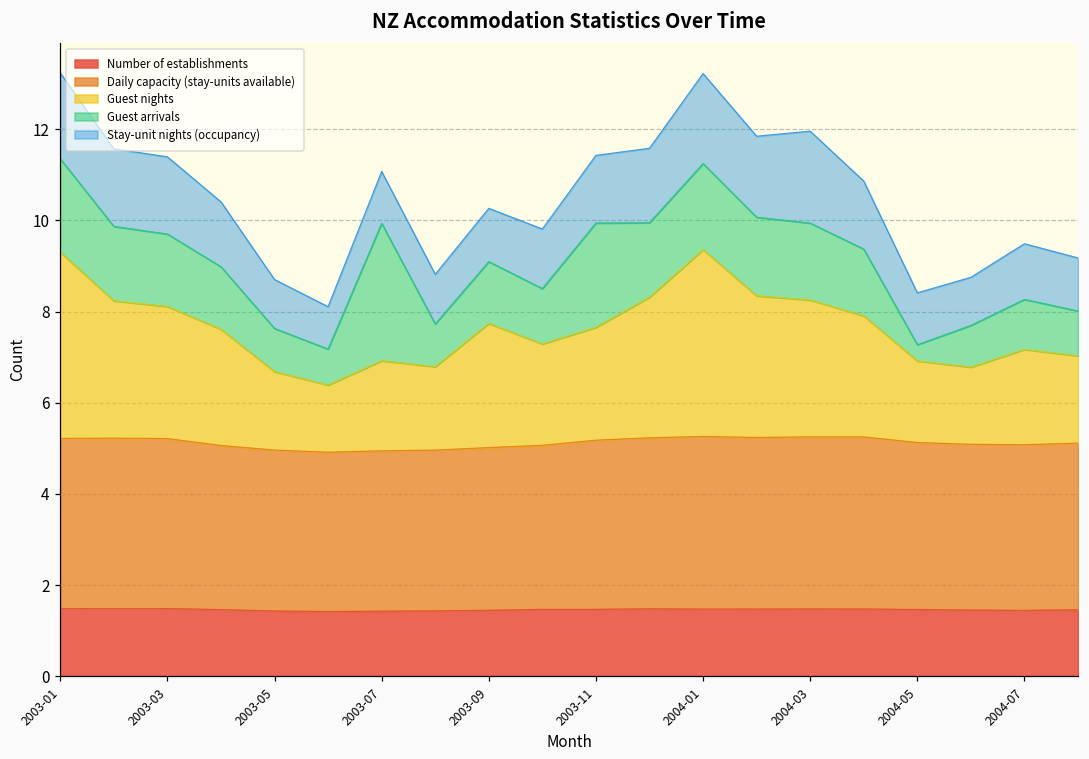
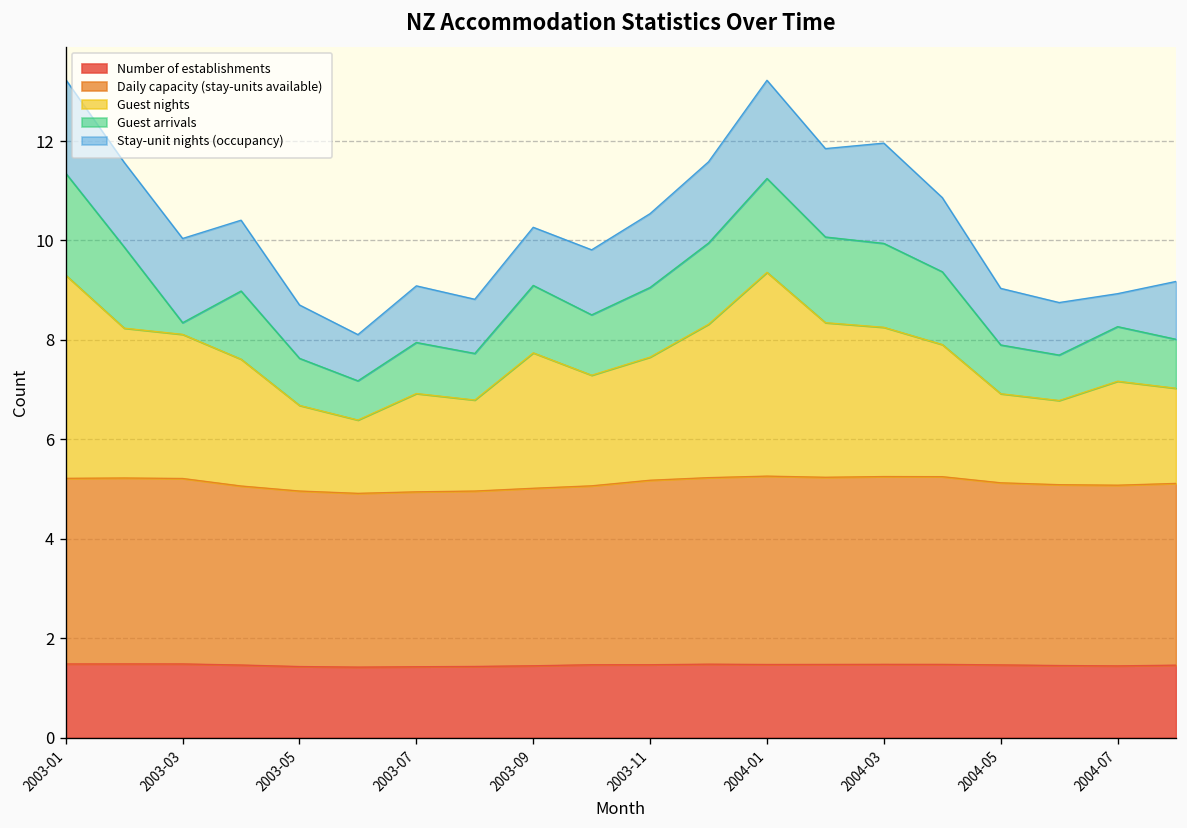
Guest arrivals, 2003-03: 1.6 -> 0.2
Guest arrivals, 2003-07: 3.0 -> 1.0
Guest arrivals, 2003-11: 2.3 -> 1.4
Guest arrivals, 2004-05: 0.4 -> 1.0
Stay-unit nights (occupancy), 2004-07: 1.2 -> 0.7
